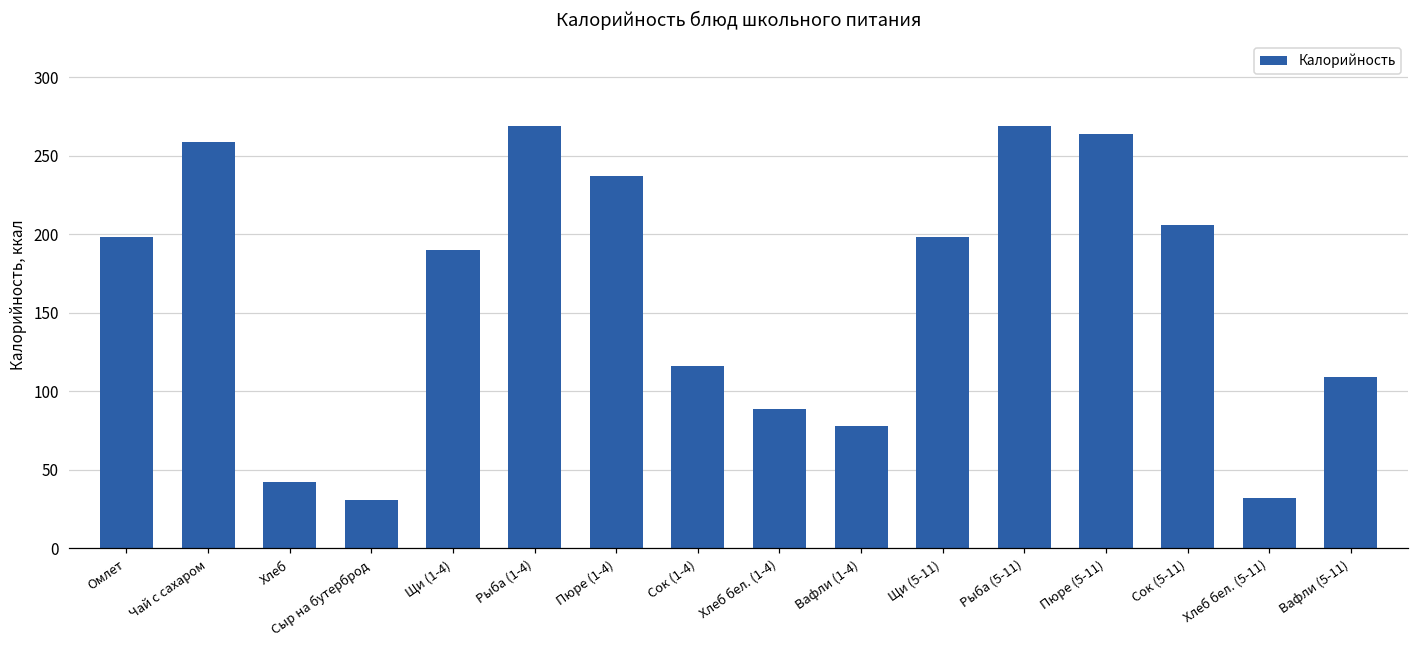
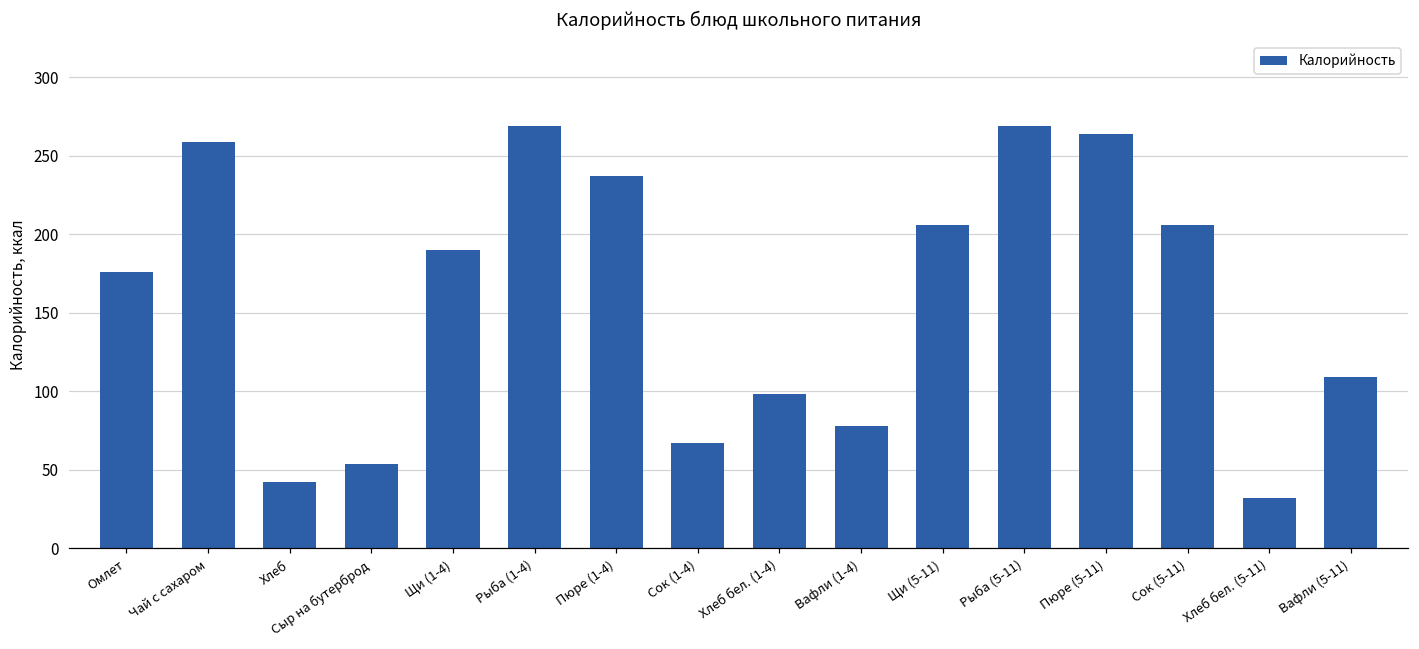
Омлет: 198 -> 176
Сыр на бутерброд: 31 -> 54
Сок (1-4): 116 -> 67
Хлеб бел. (1-4): 89 -> 98
Щи (5-11): 198 -> 206
